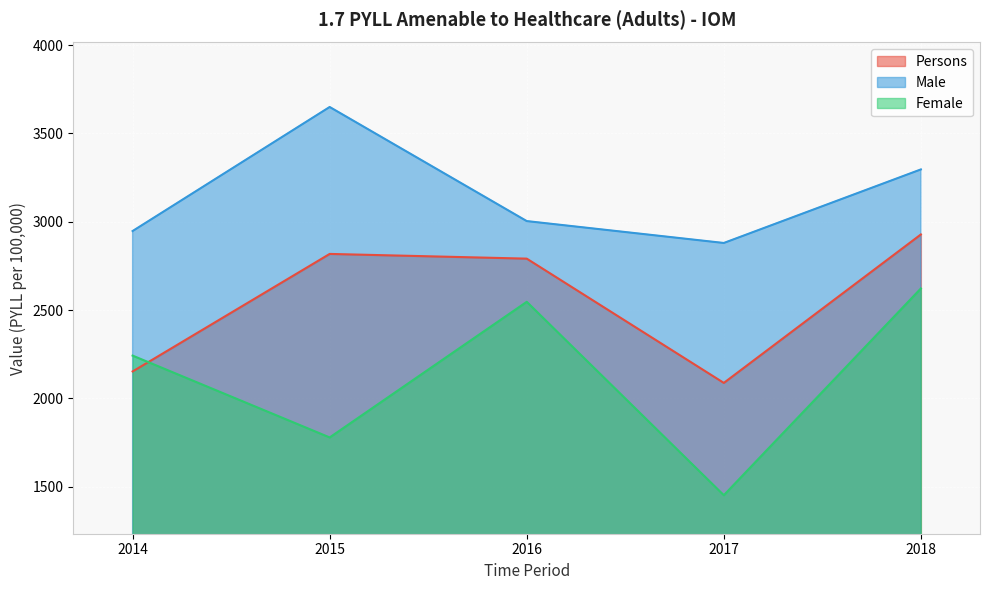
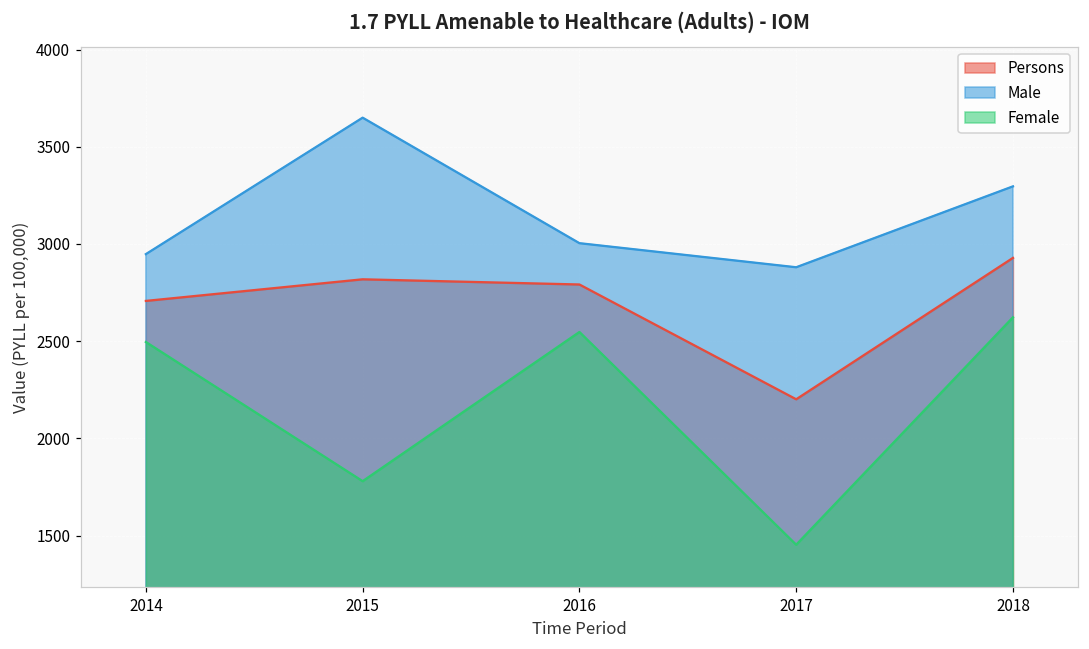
Persons, 2014: 2150 -> 2710
Female, 2014: 2240 -> 2500
Persons, 2017: 2090 -> 2200
